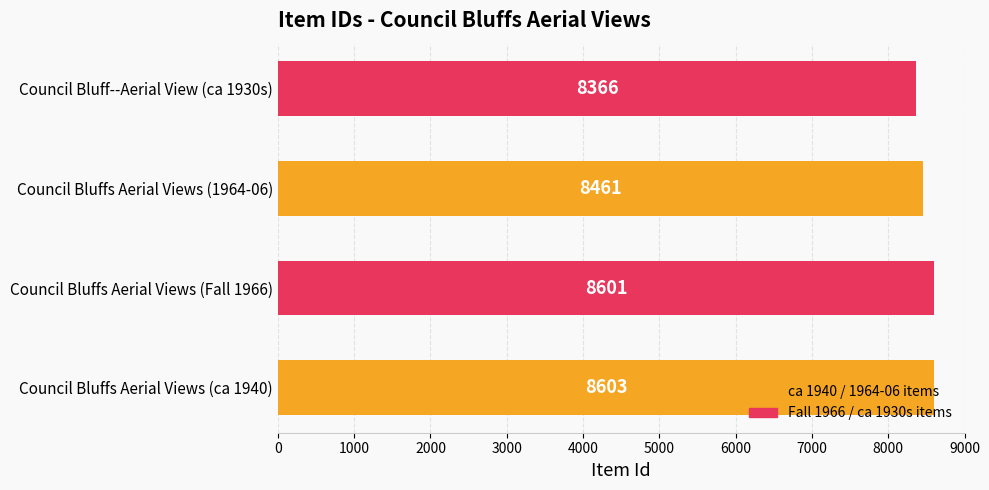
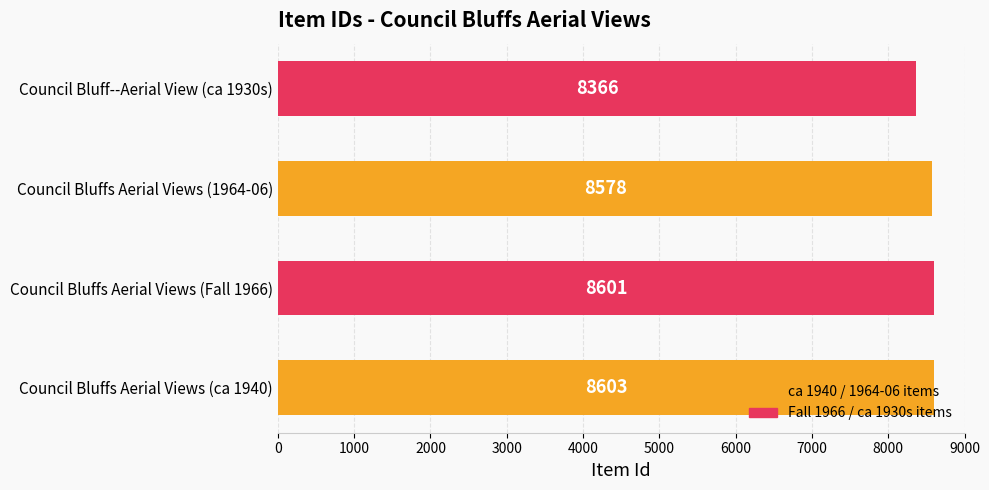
Council Bluffs Aerial Views (1964-06): 8461 -> 8578
